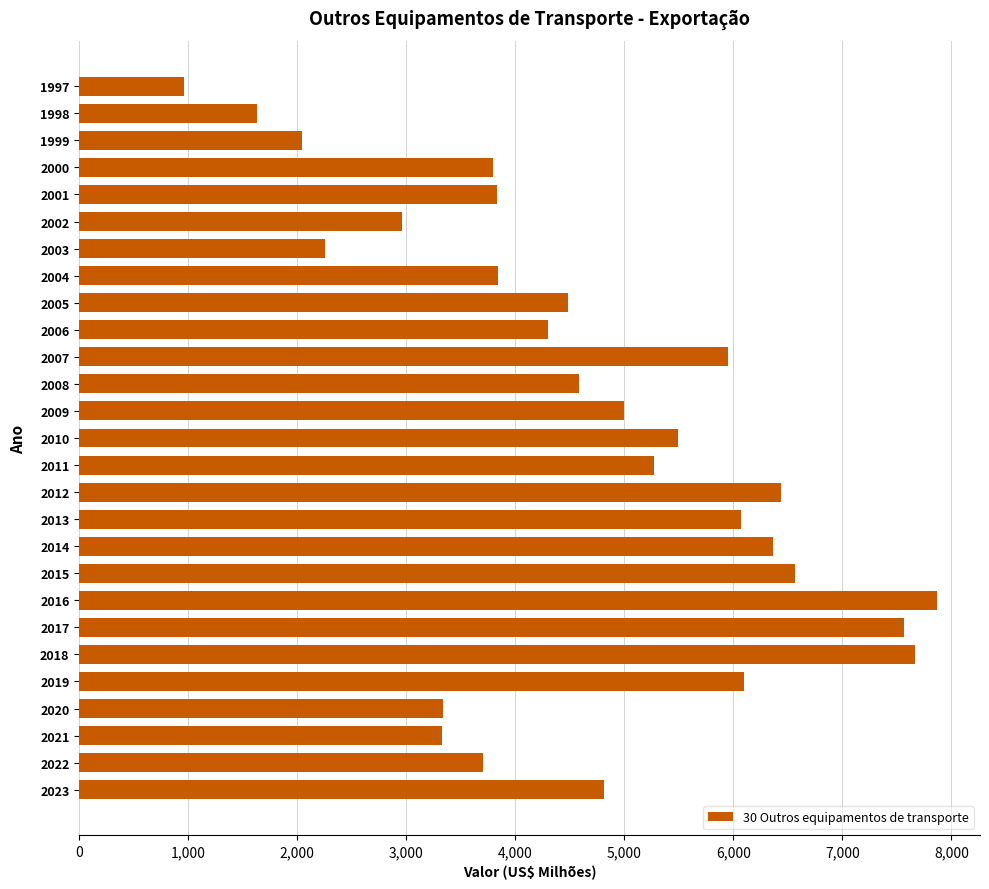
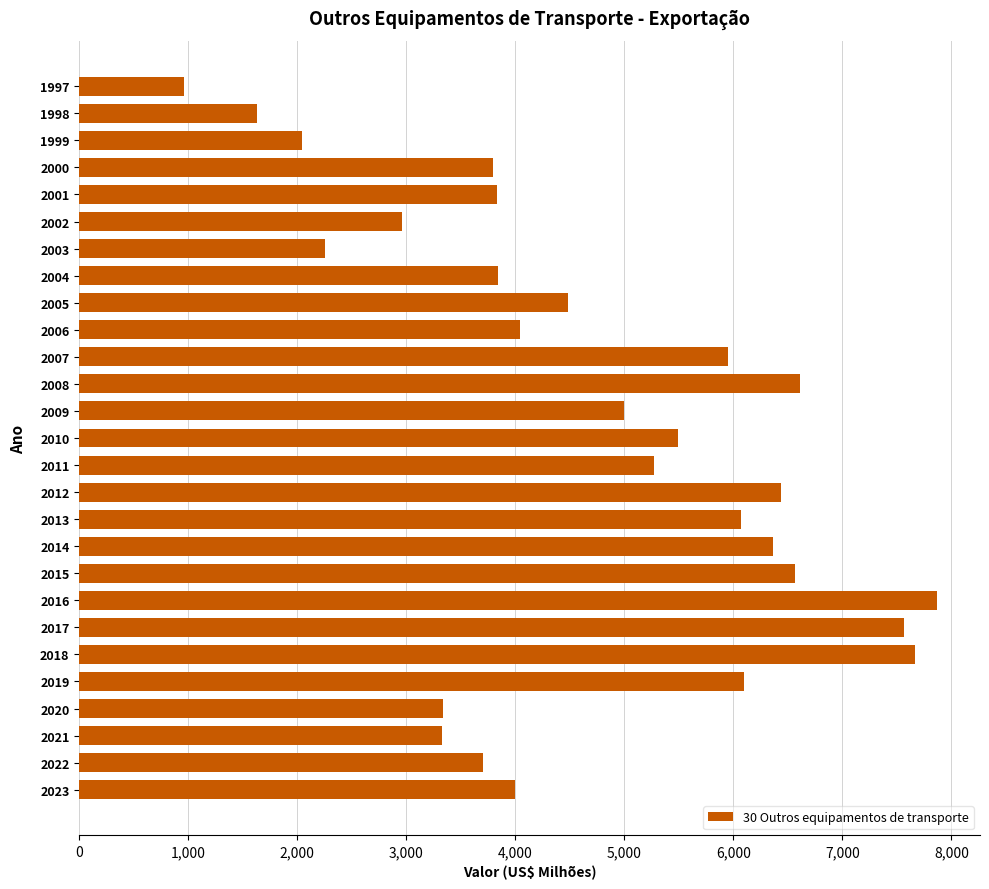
2006: 4,300 -> 4,040
2008: 4,580 -> 6,610
2023: 4,810 -> 3,990
